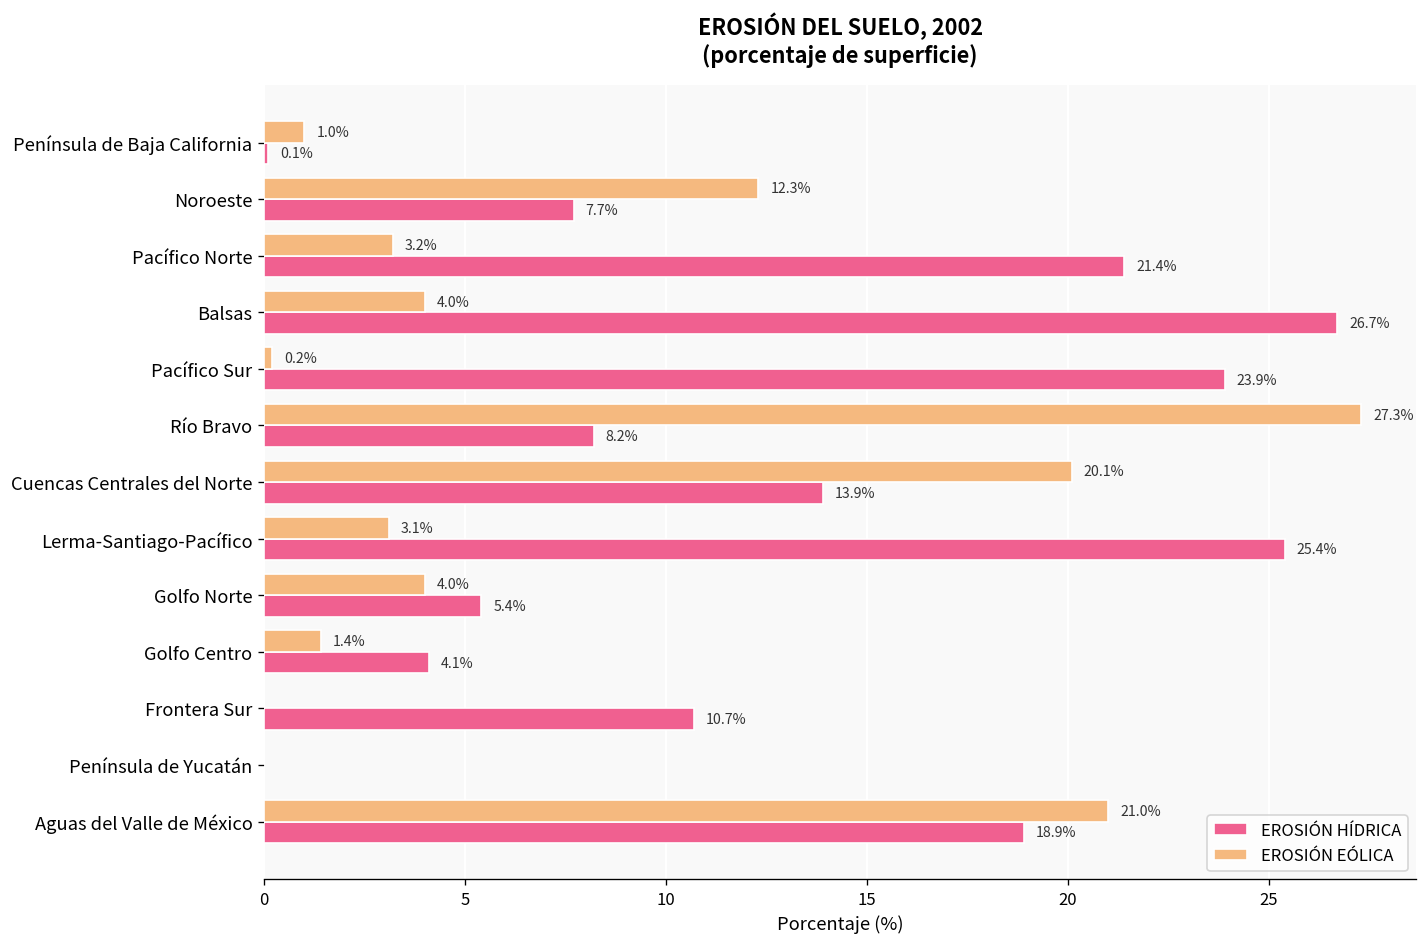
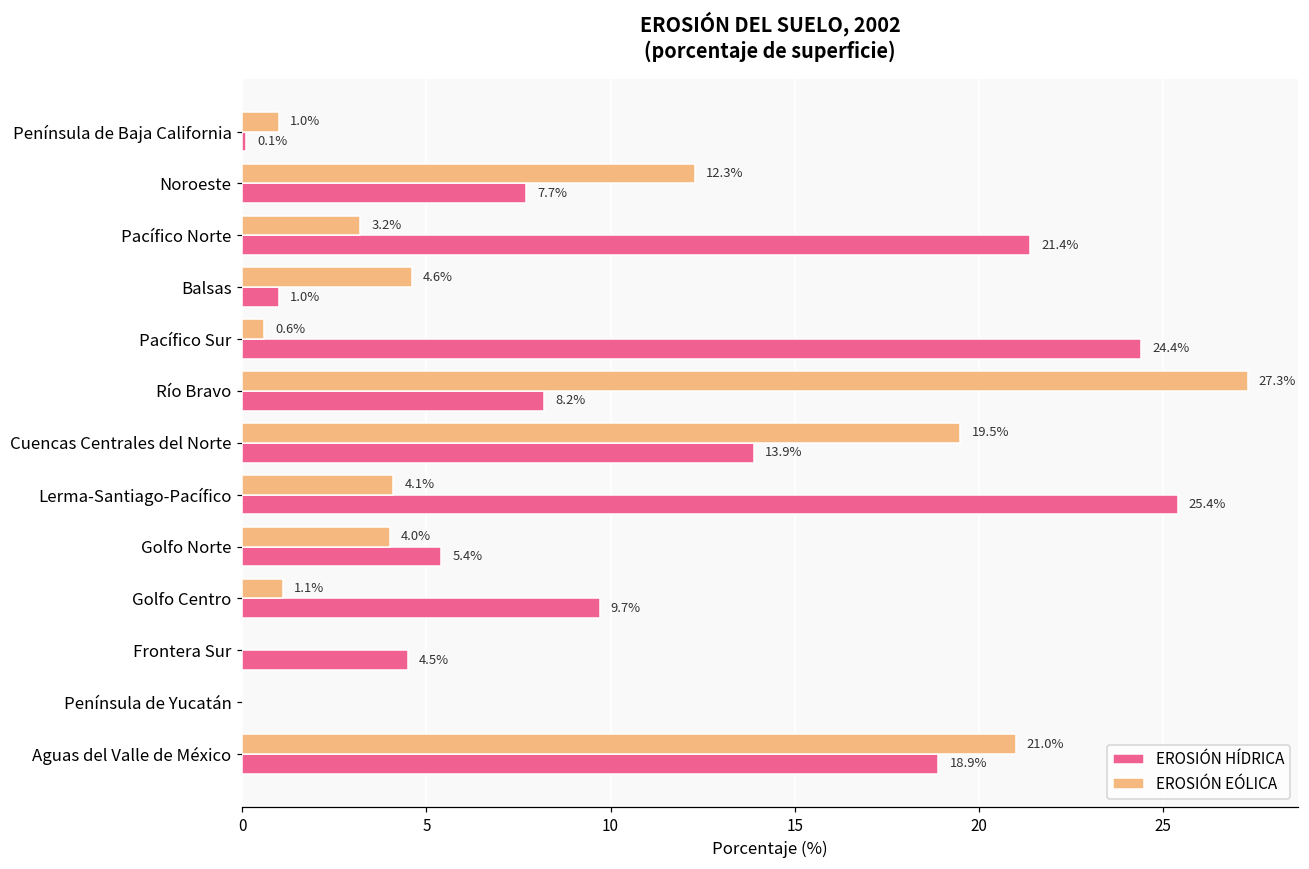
EROSIÓN EÓLICA, Balsas: 4.0% -> 4.6%
EROSIÓN HÍDRICA, Balsas: 26.7% -> 1.0%
EROSIÓN EÓLICA, Pacífico Sur: 0.2% -> 0.6%
EROSIÓN HÍDRICA, Pacífico Sur: 23.9% -> 24.4%
EROSIÓN EÓLICA, Cuencas Centrales del Norte: 20.1% -> 19.5%
EROSIÓN EÓLICA, Lerma-Santiago-Pacífico: 3.1% -> 4.1%
EROSIÓN EÓLICA, Golfo Centro: 1.4% -> 1.1%
EROSIÓN HÍDRICA, Golfo Centro: 4.1% -> 9.7%
EROSIÓN HÍDRICA, Frontera Sur: 10.7% -> 4.5%
